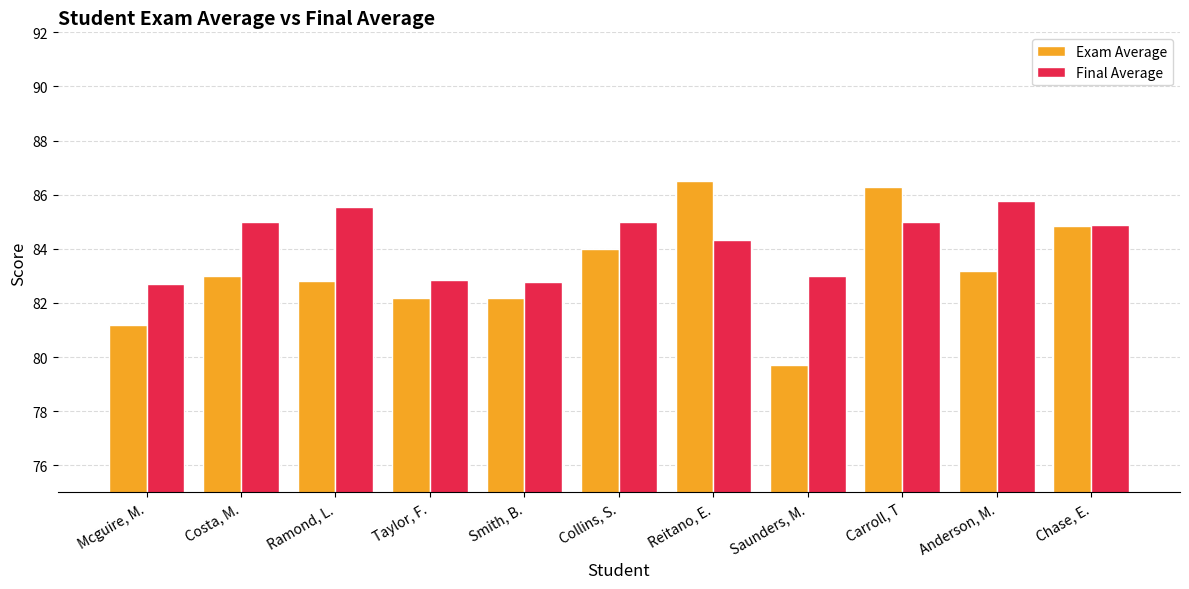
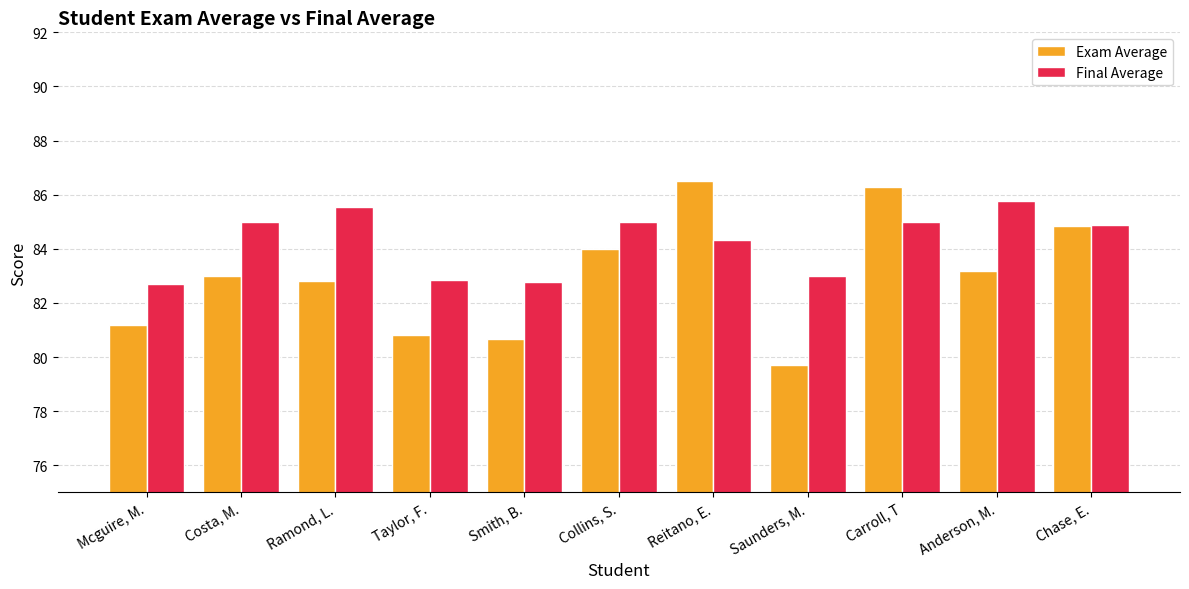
Exam Average, Taylor, F.: 82.2 -> 80.8
Exam Average, Smith, B.: 82.2 -> 80.7
